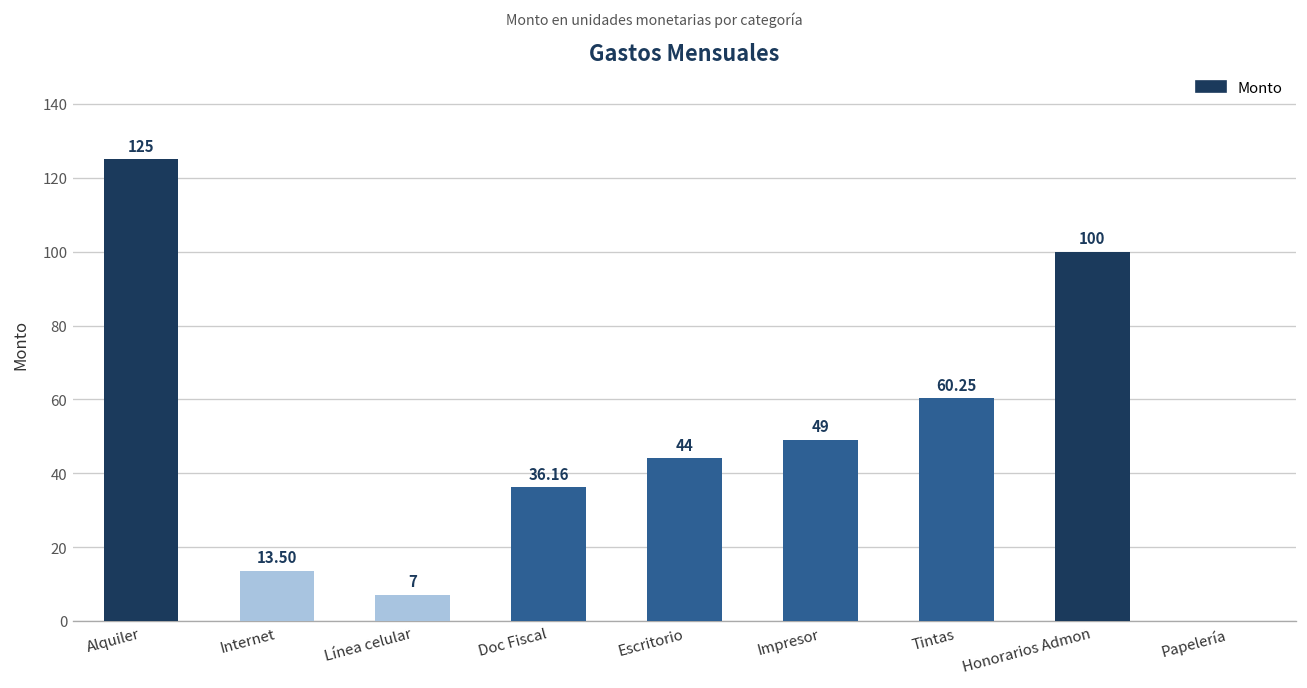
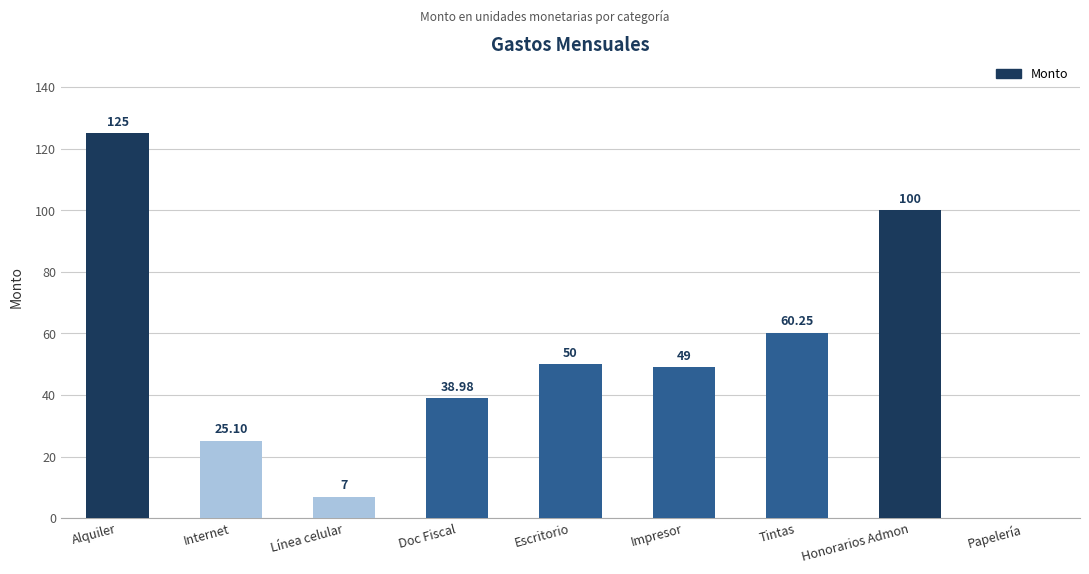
Internet: 13.50 -> 25.10
Doc Fiscal: 36.16 -> 38.98
Escritorio: 44 -> 50
